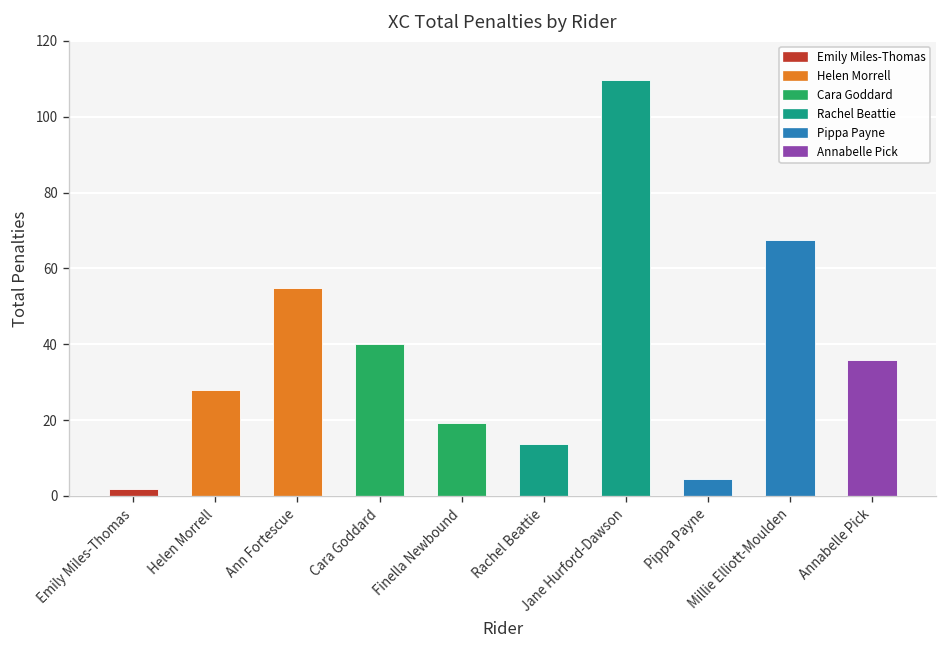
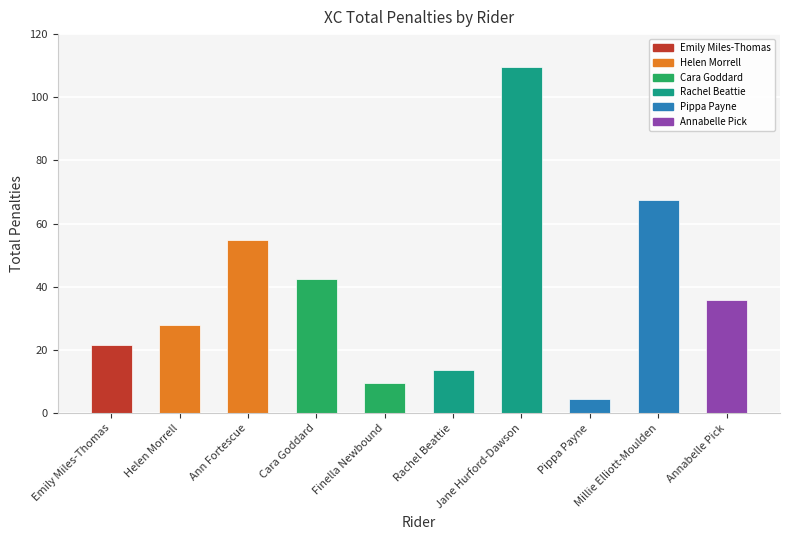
Emily Miles-Thomas: 2 -> 22
Cara Goddard: 40 -> 43
Finella Newbound: 19 -> 10
